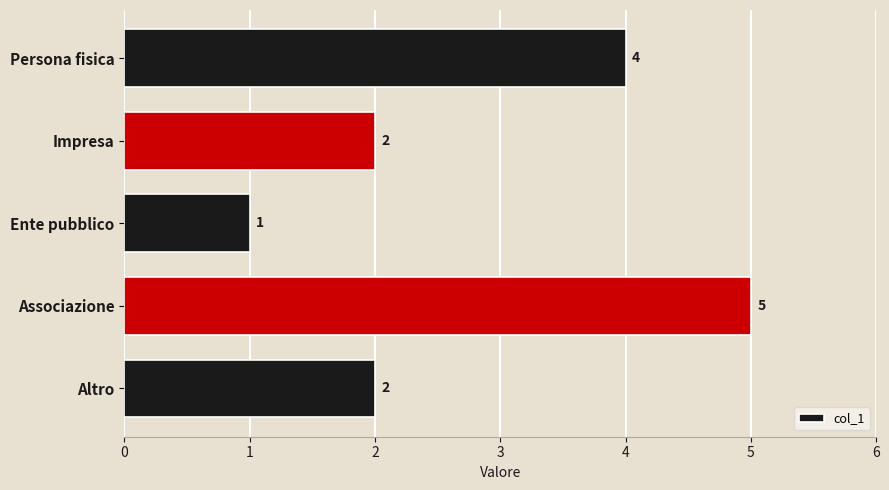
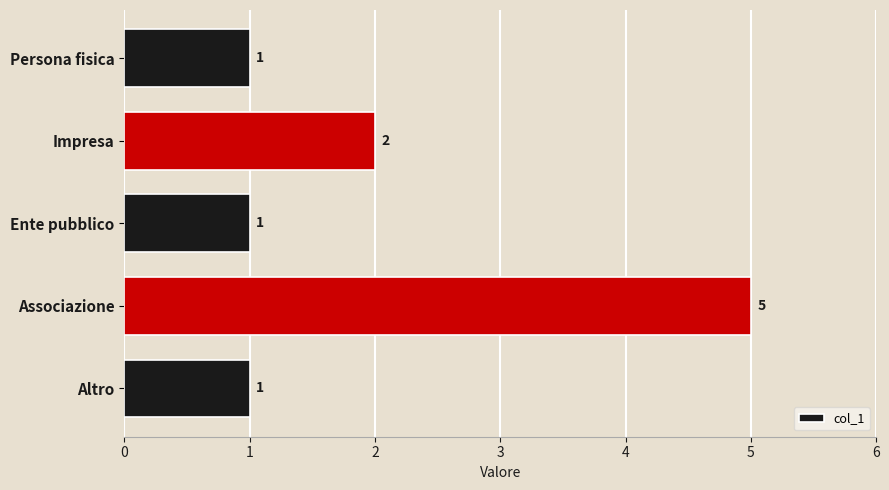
Persona fisica: 4 -> 1
Altro: 2 -> 1
